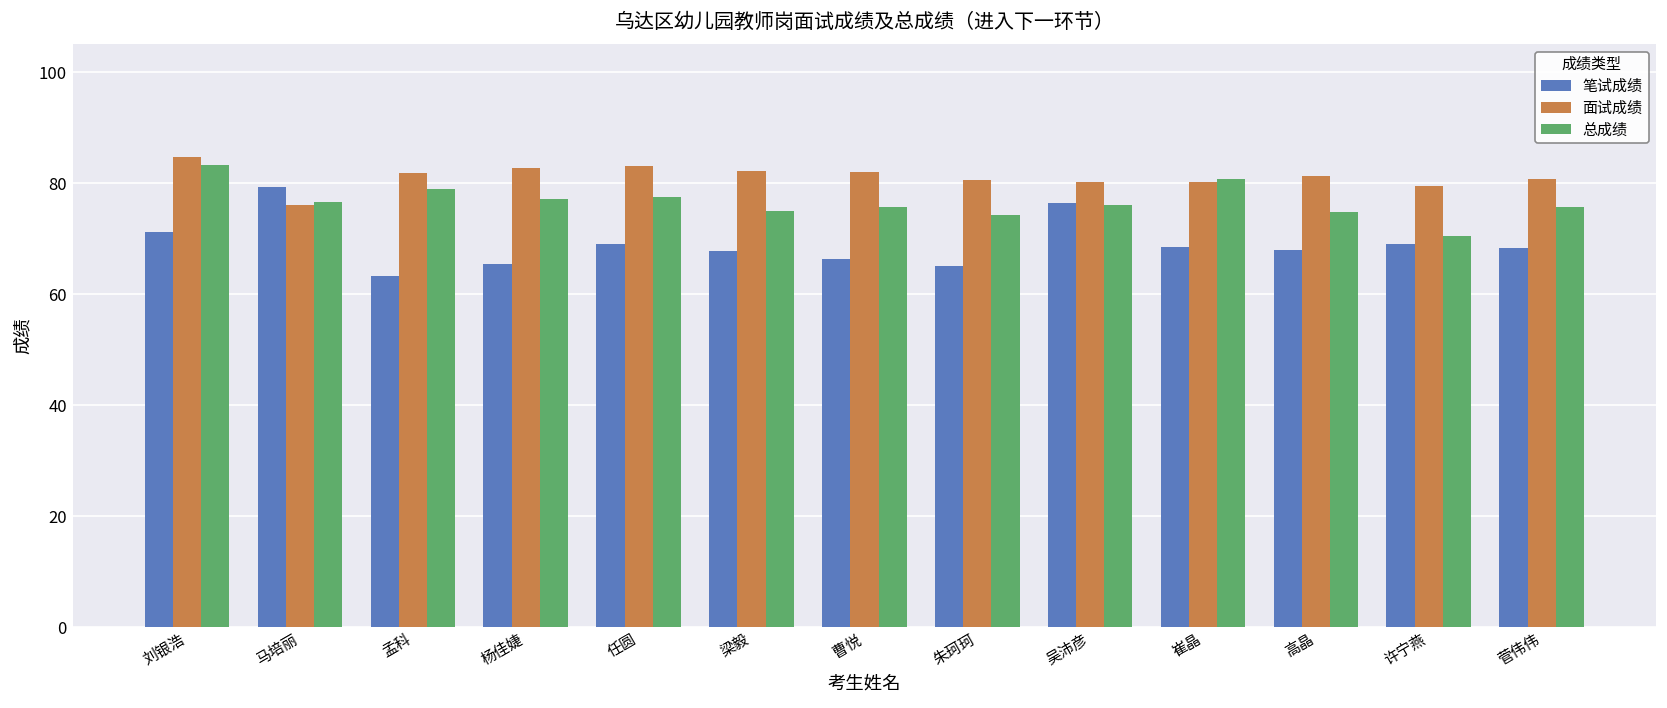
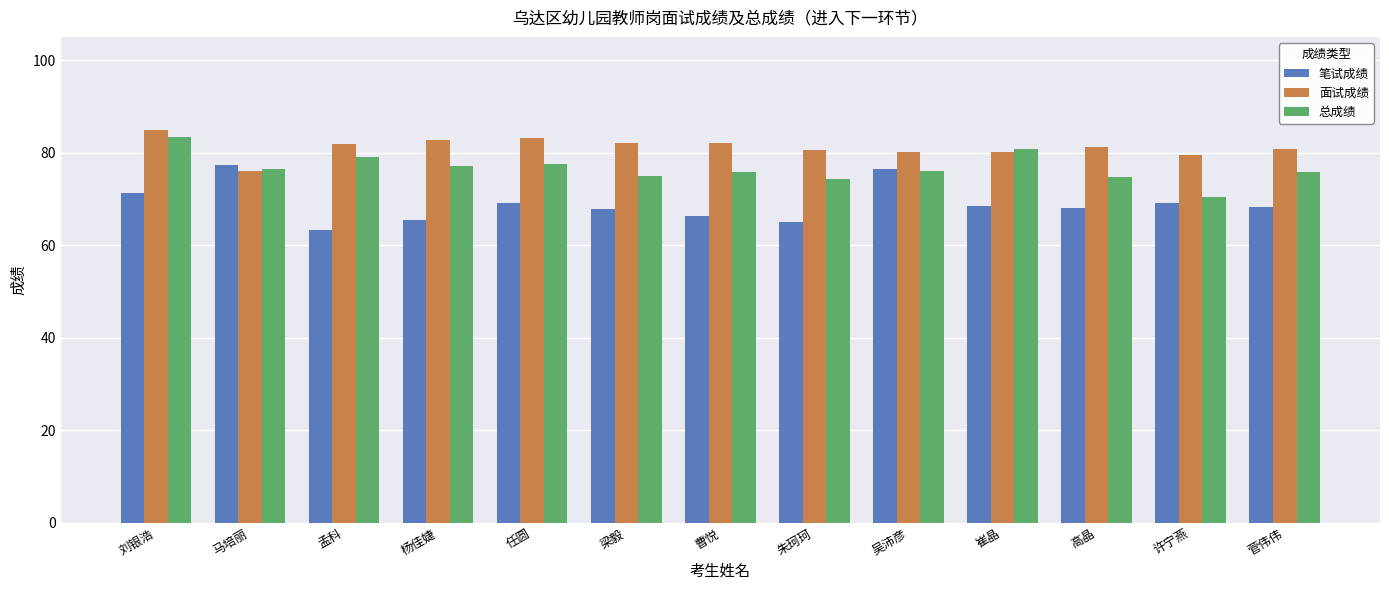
笔试成绩, 马培丽: 79 -> 77
